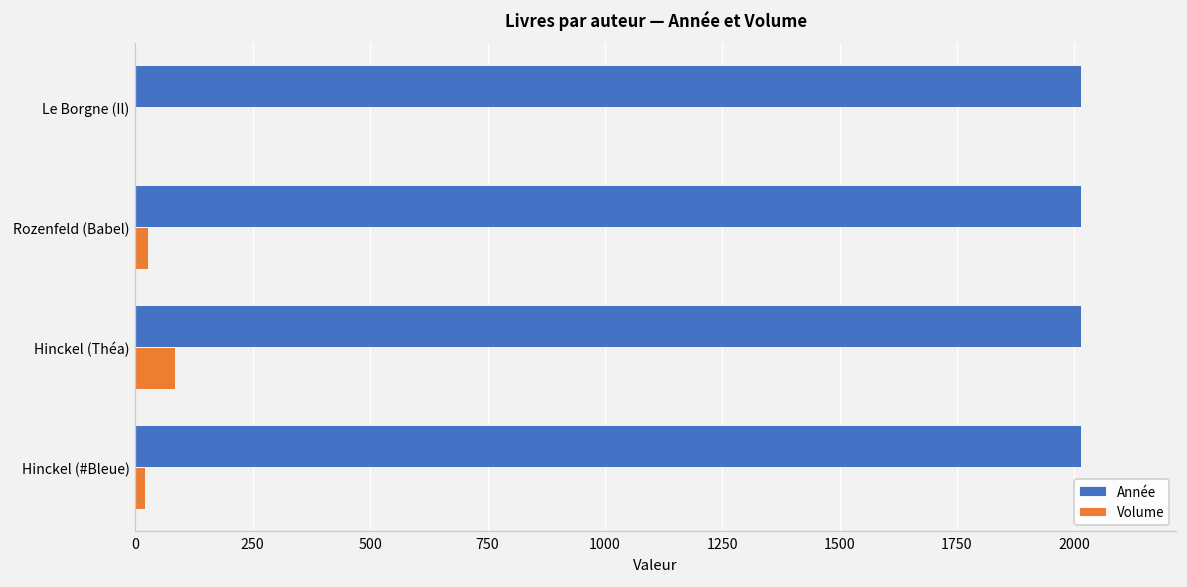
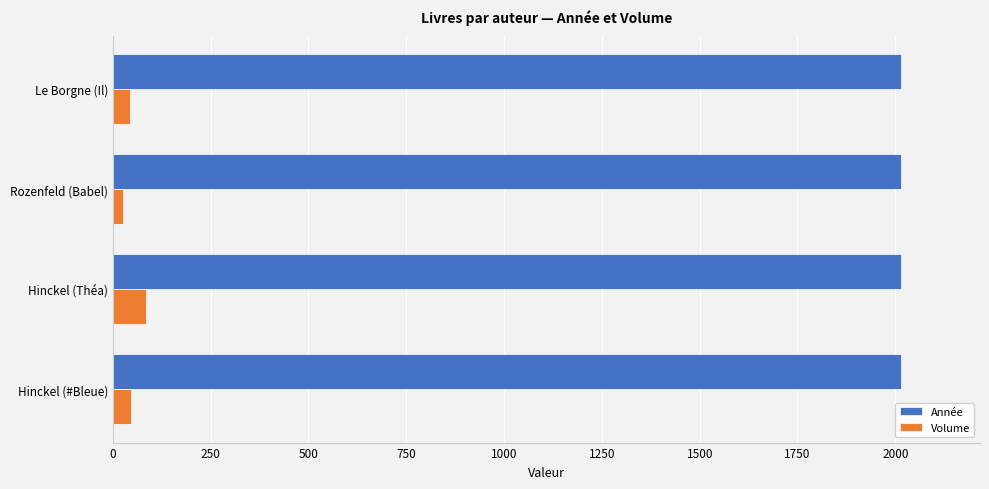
Volume, Le Borgne (Il): 0 -> 40
Volume, Hinckel (#Bleue): 20 -> 50
